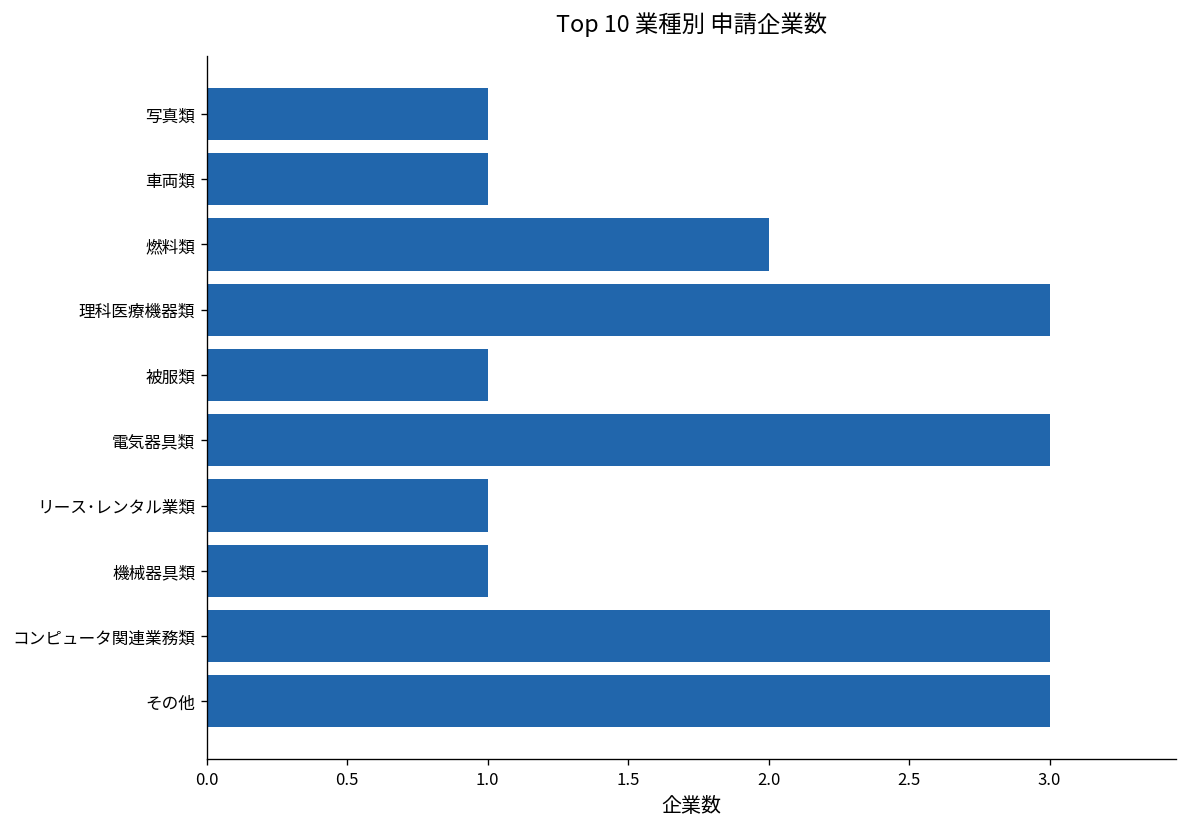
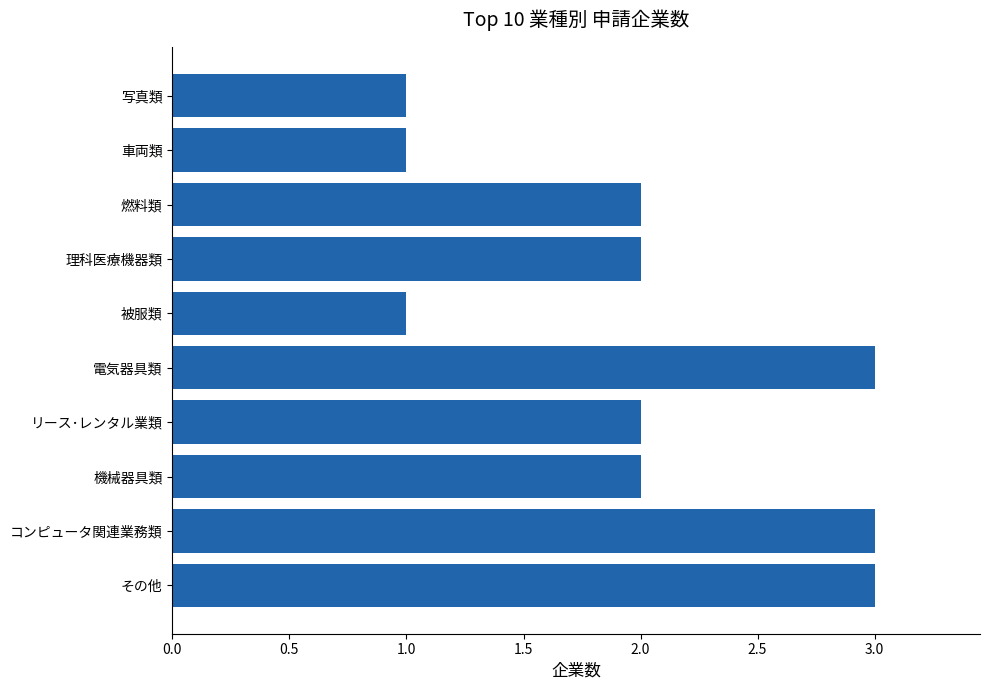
理科医療機器類: 3 -> 2
リース･レンタル業類: 1 -> 2
機械器具類: 1 -> 2
